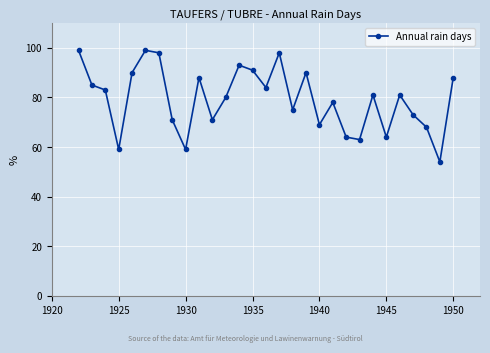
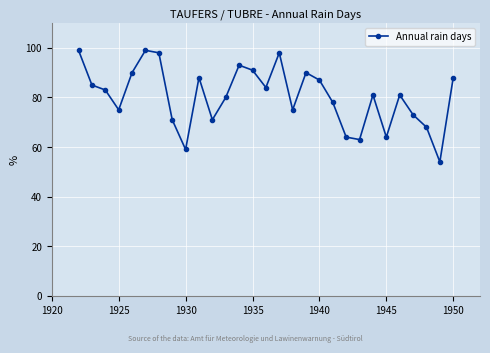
1925: 59 -> 75
1940: 69 -> 87
